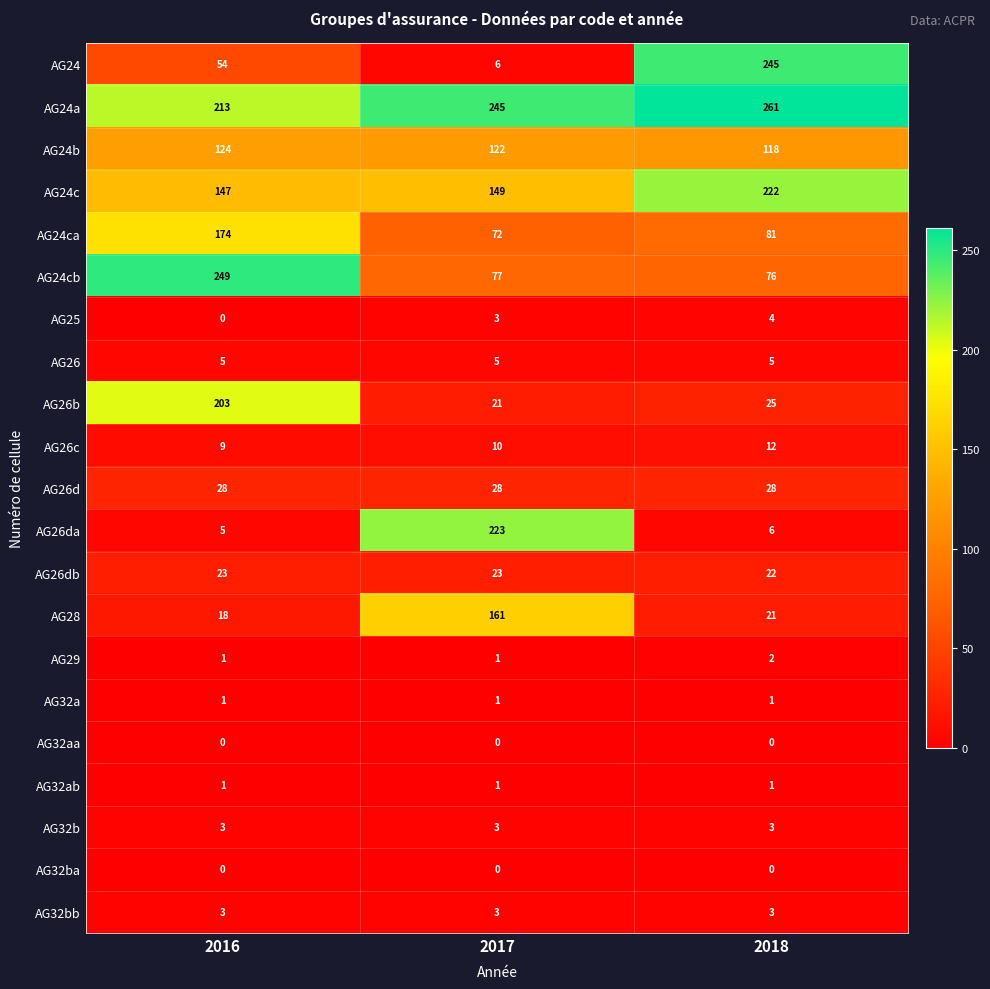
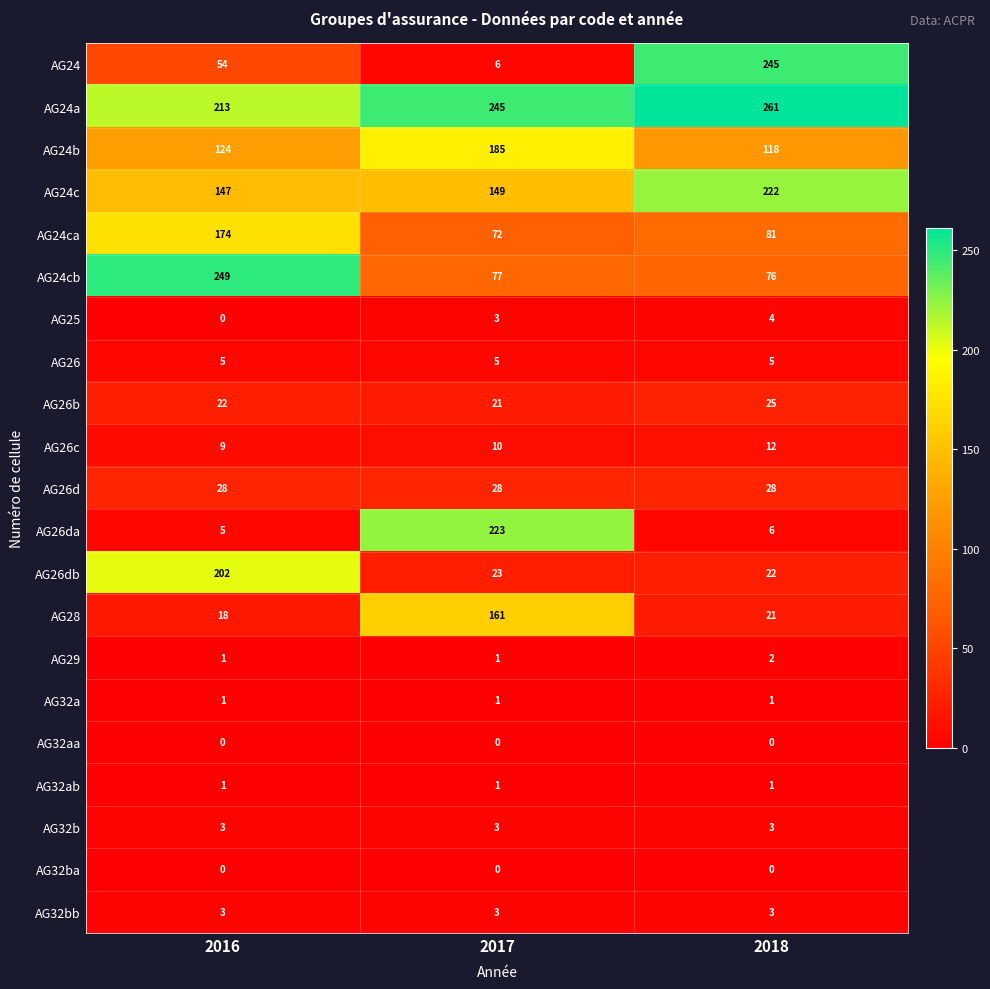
AG24b, 2017: 122 -> 185
AG26b, 2016: 203 -> 22
AG26db, 2016: 23 -> 202
